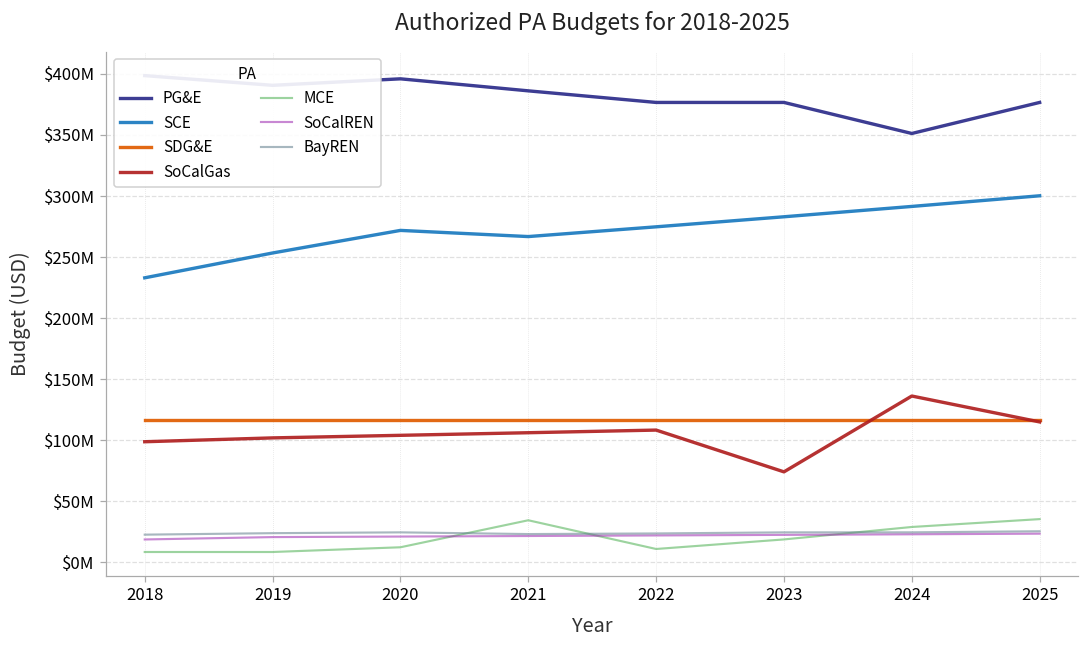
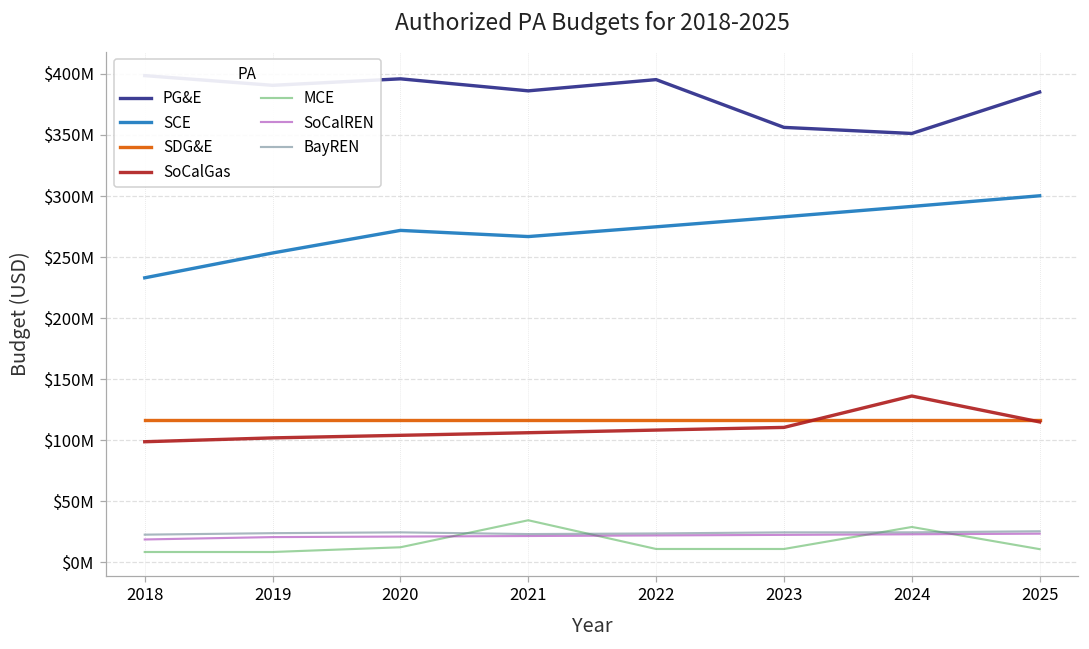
PG&E, 2022: $377000000 -> $395000000
PG&E, 2023: $377000000 -> $356000000
SoCalGas, 2023: $74000000 -> $111000000
MCE, 2023: $19000000 -> $11000000
PG&E, 2025: $377000000 -> $385000000
MCE, 2025: $35000000 -> $11000000
